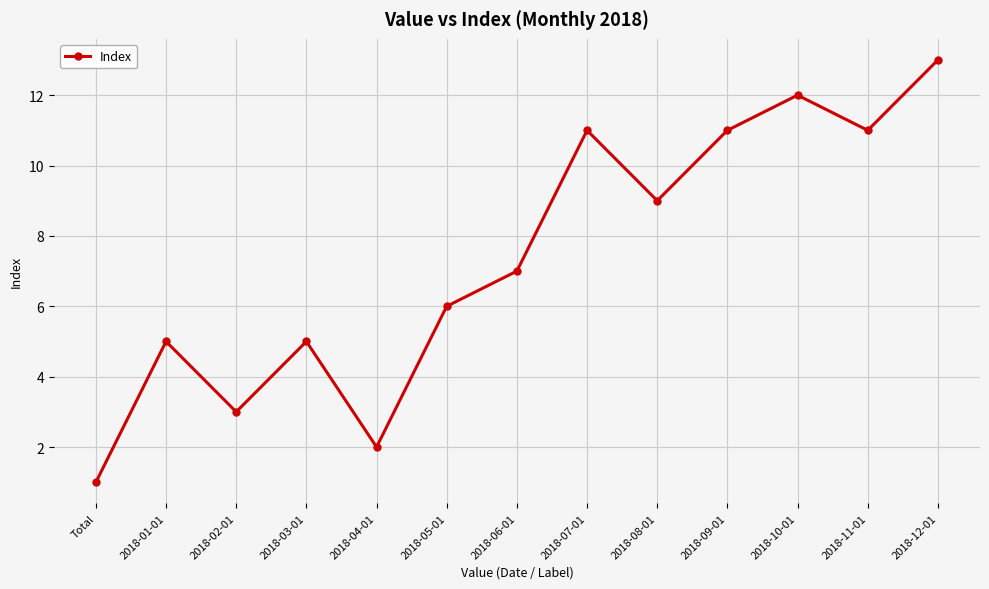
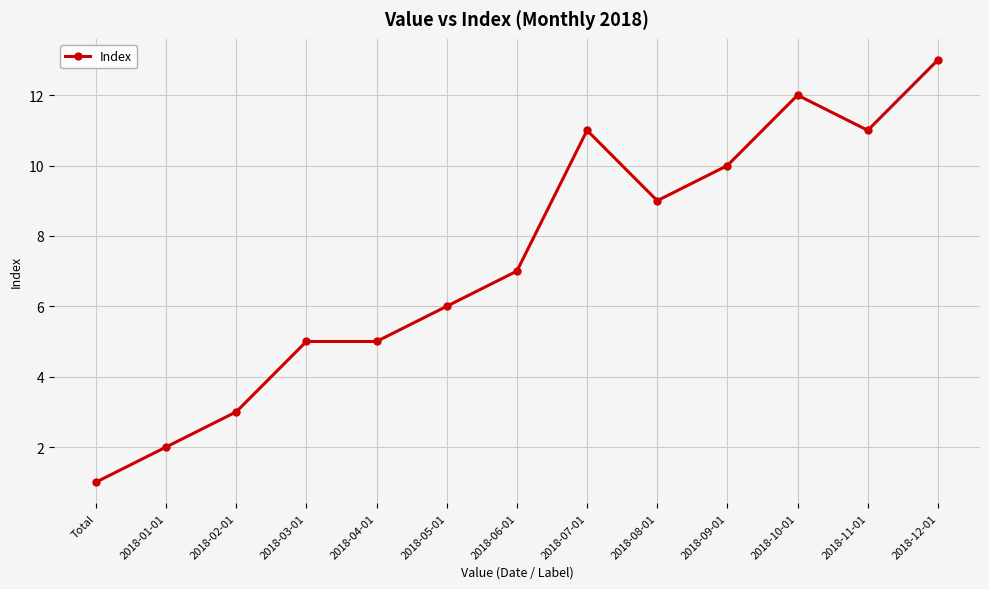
2018-01-01: 5 -> 2
2018-04-01: 2 -> 5
2018-09-01: 11 -> 10
